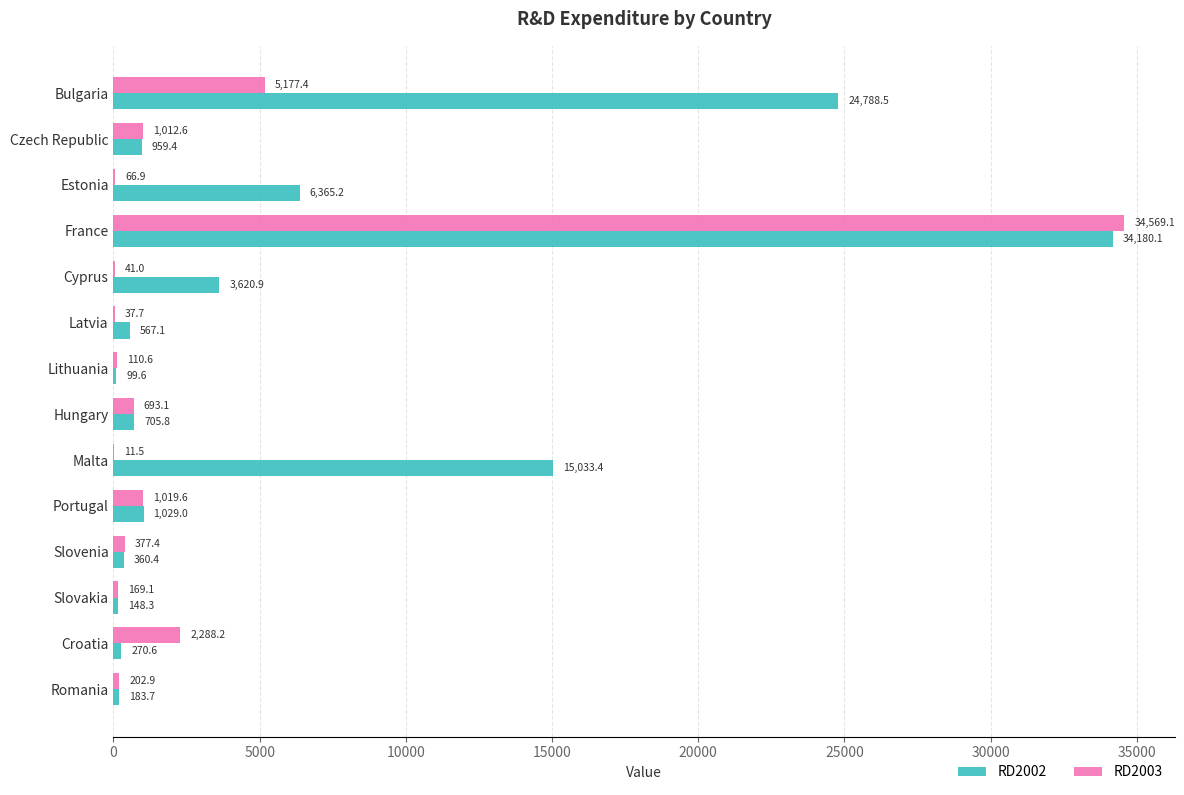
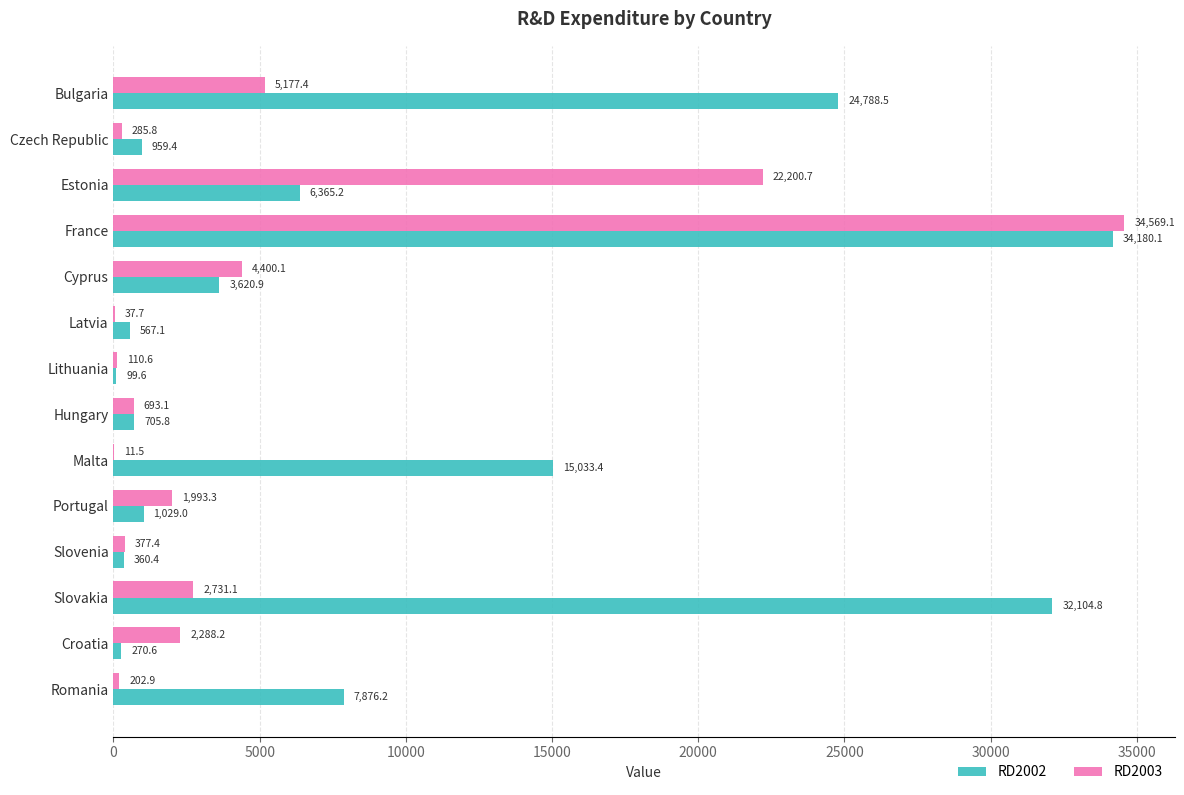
RD2003, Czech Republic: 1,012.6 -> 285.8
RD2003, Estonia: 66.9 -> 22,200.7
RD2003, Cyprus: 41.0 -> 4,400.1
RD2003, Portugal: 1,019.6 -> 1,993.3
RD2003, Slovakia: 169.1 -> 2,731.1
RD2002, Slovakia: 148.3 -> 32,104.8
RD2002, Romania: 183.7 -> 7,876.2
